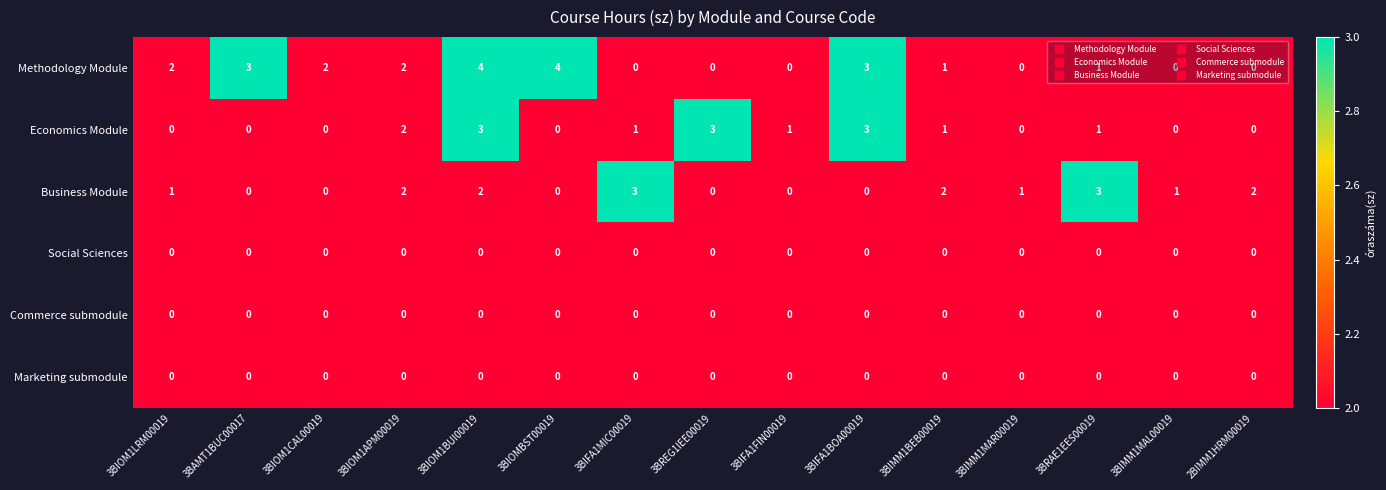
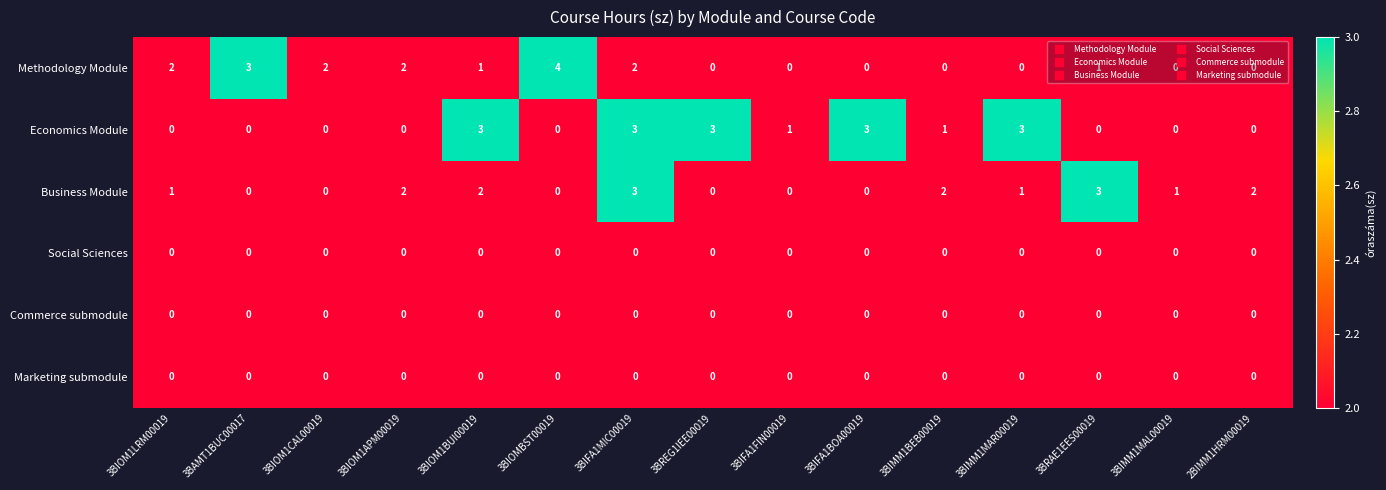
Methodology Module, 3BIOM1BUI00019: 4 -> 1
Methodology Module, 3BIFA1MIC00019: 0 -> 2
Methodology Module, 3BIFA1BOA00019: 3 -> 0
Methodology Module, 3BIMM1BEB00019: 1 -> 0
Economics Module, 3BIOM1APM00019: 2 -> 0
Economics Module, 3BIFA1MIC00019: 1 -> 3
Economics Module, 3BIMM1MAR00019: 0 -> 3
Economics Module, 3BRAE1EES00019: 1 -> 0
